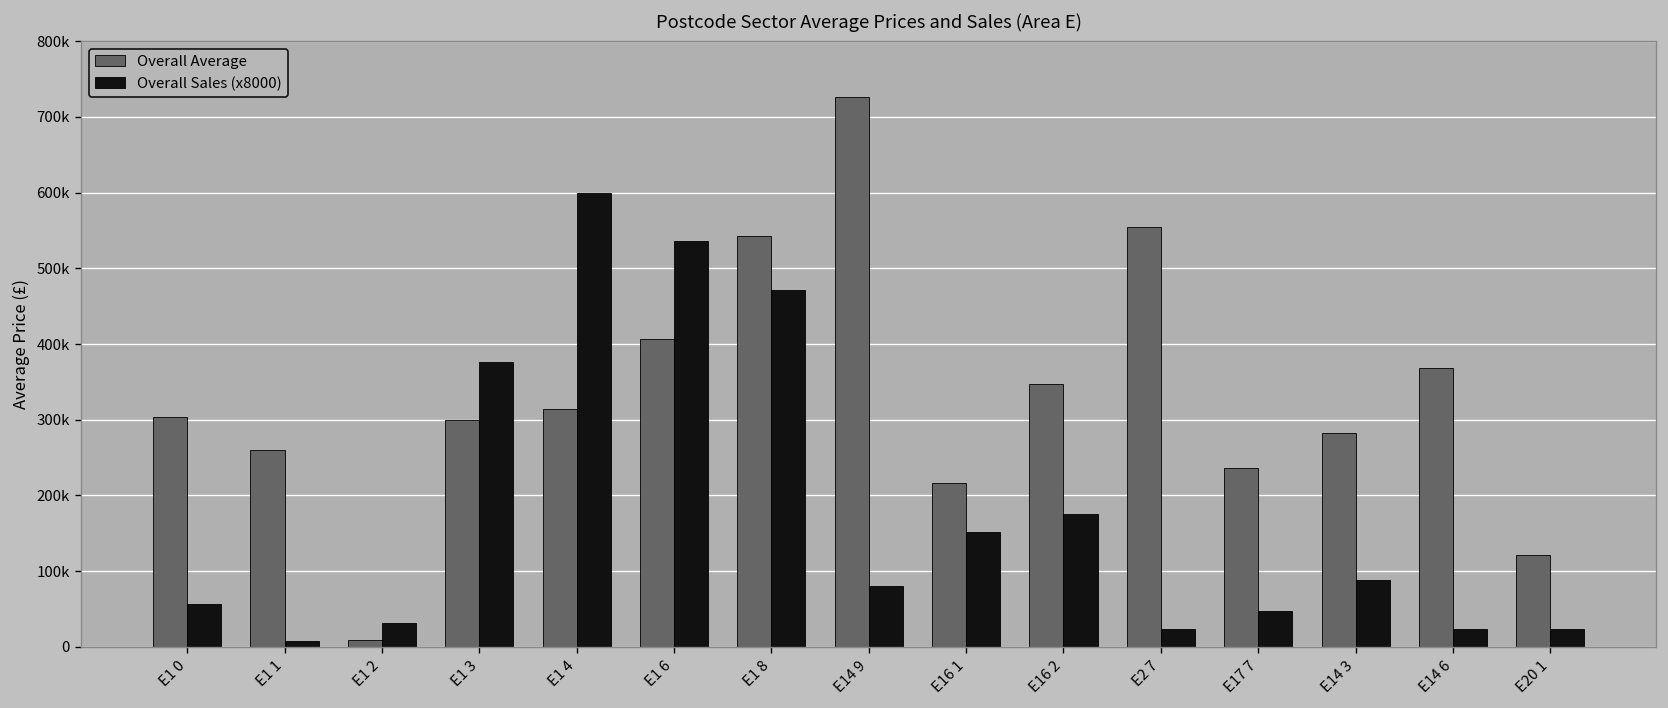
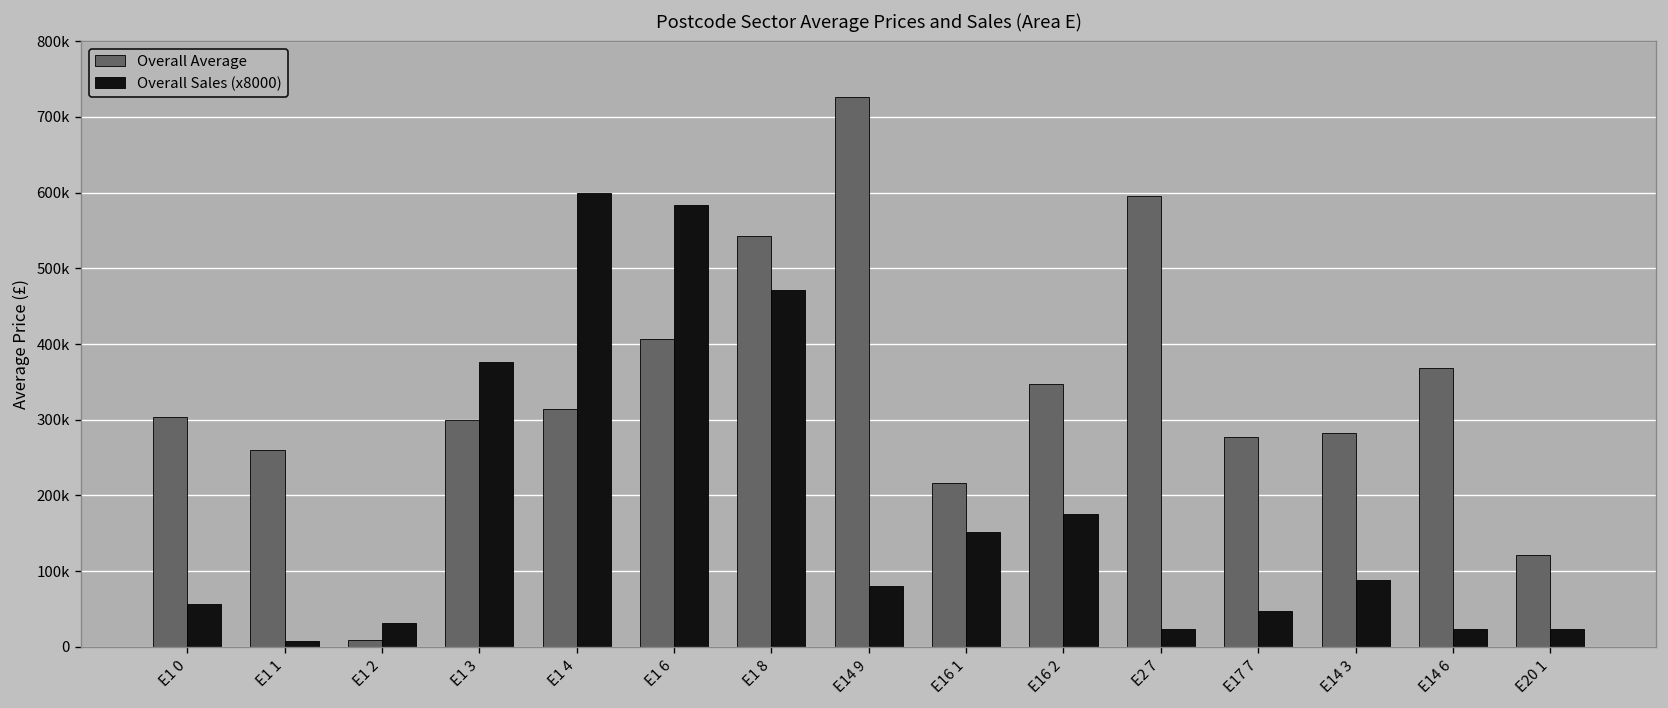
Overall Sales (x8000), E1 6: 540000 -> 580000
Overall Average, E2 7: 560000 -> 600000
Overall Average, E17 7: 240000 -> 280000
